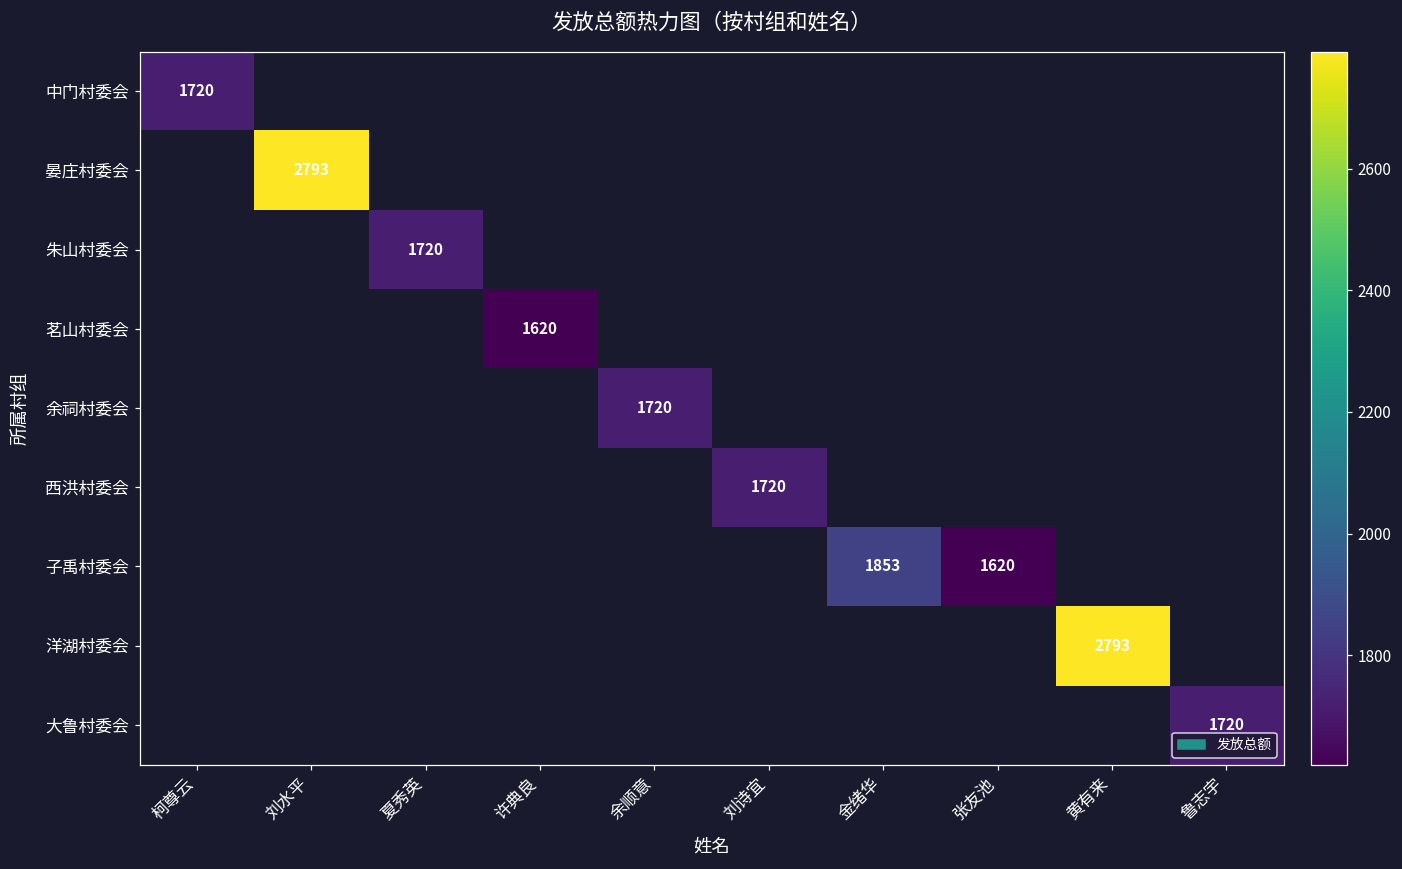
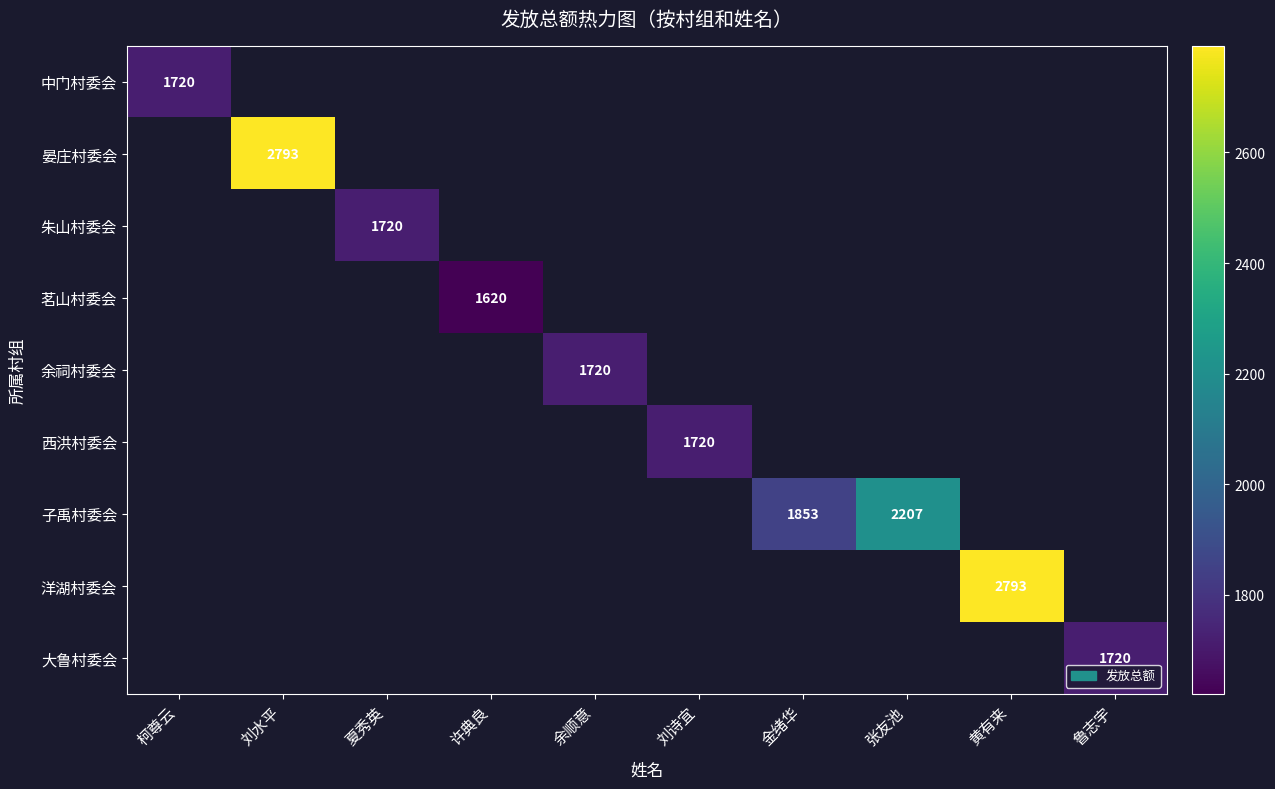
子禹村委会, 张友池: 1620 -> 2207
